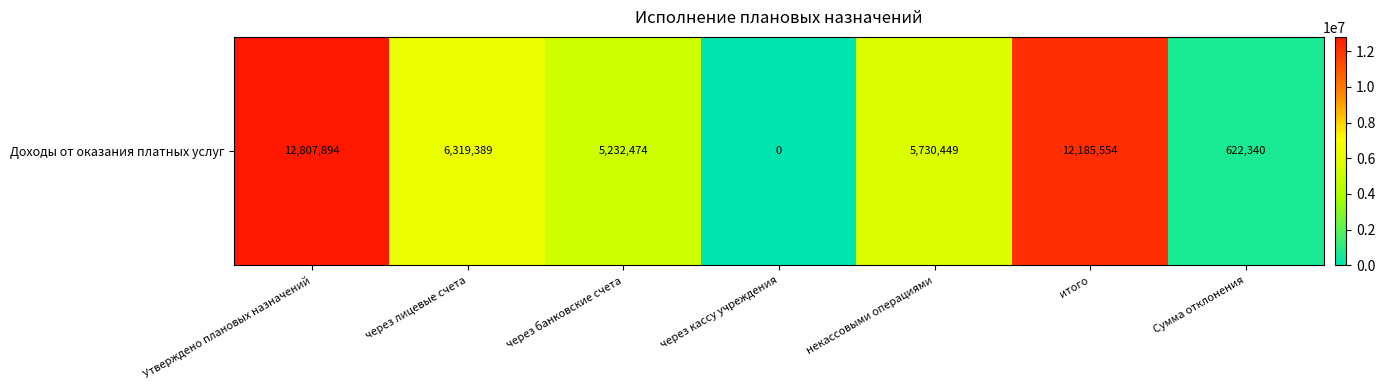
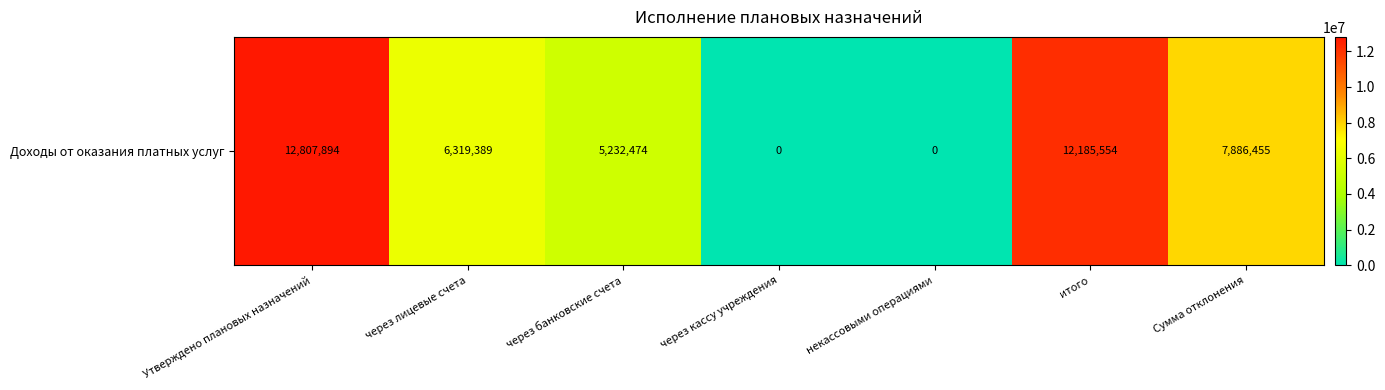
Доходы от оказания платных услуг, некассовыми операциями: 5,730,449 -> 0
Доходы от оказания платных услуг, Сумма отклонения: 622,340 -> 7,886,455
